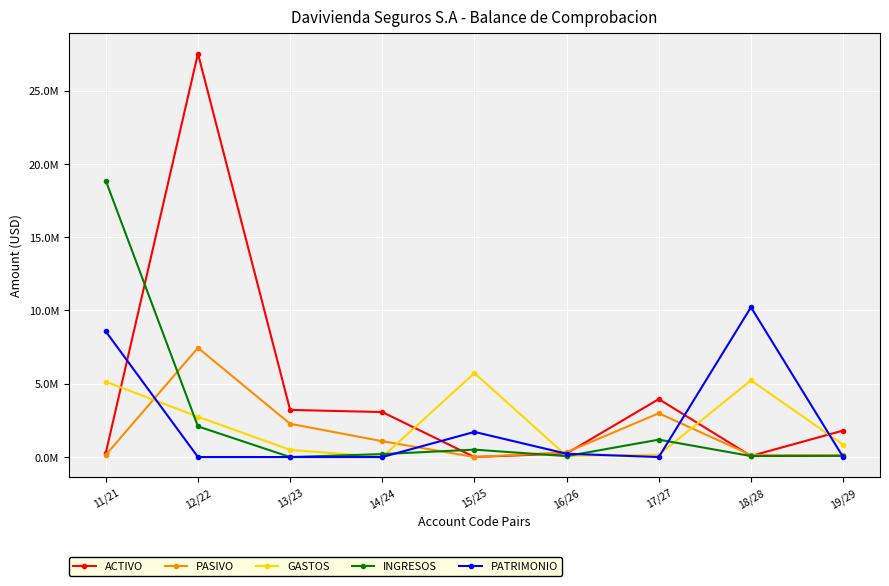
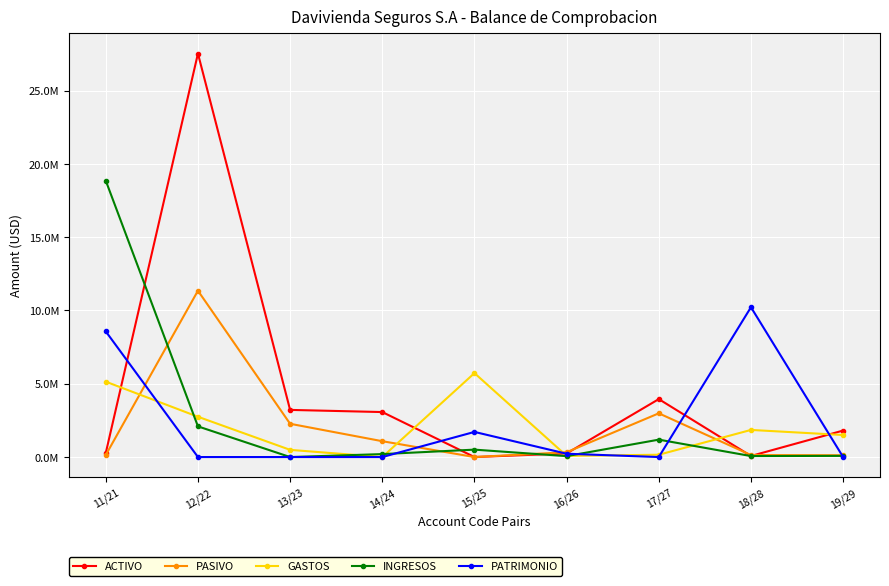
PASIVO, 12/22: 7500000 -> 11300000
GASTOS, 18/28: 5200000 -> 1900000
GASTOS, 19/29: 800000 -> 1500000
